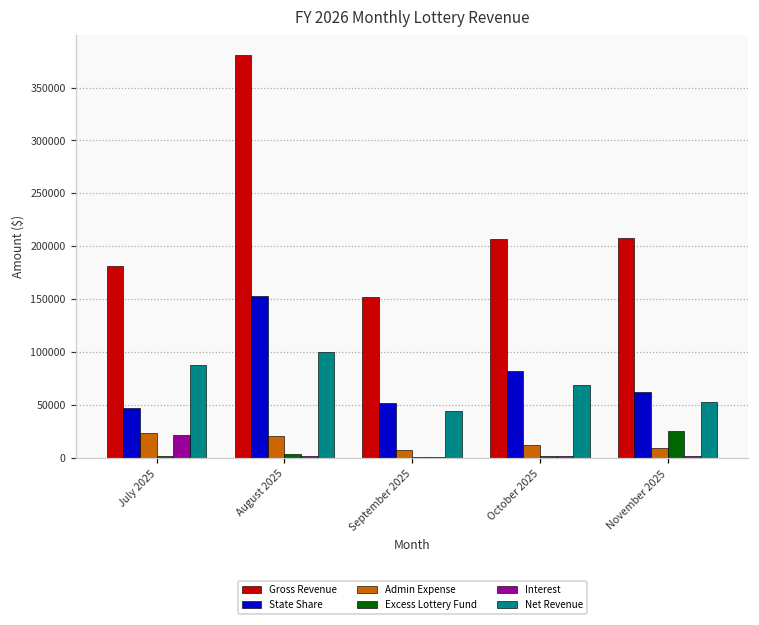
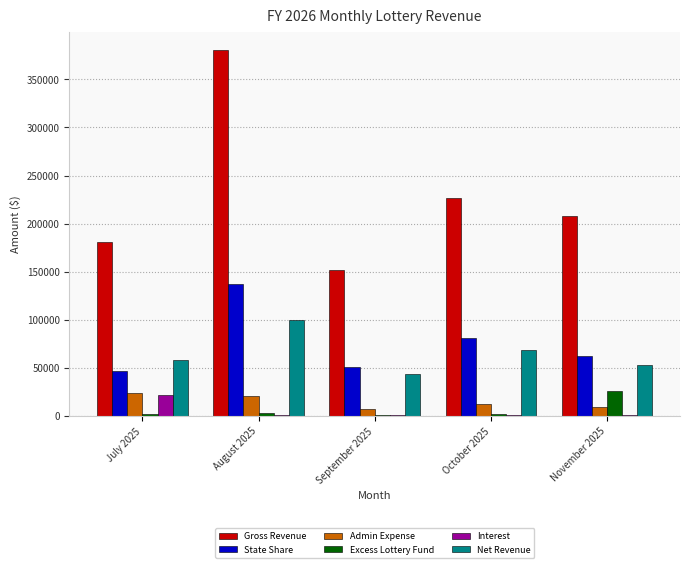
Net Revenue, July 2025: 90000 -> 60000
State Share, August 2025: 150000 -> 140000
Gross Revenue, October 2025: 210000 -> 230000
